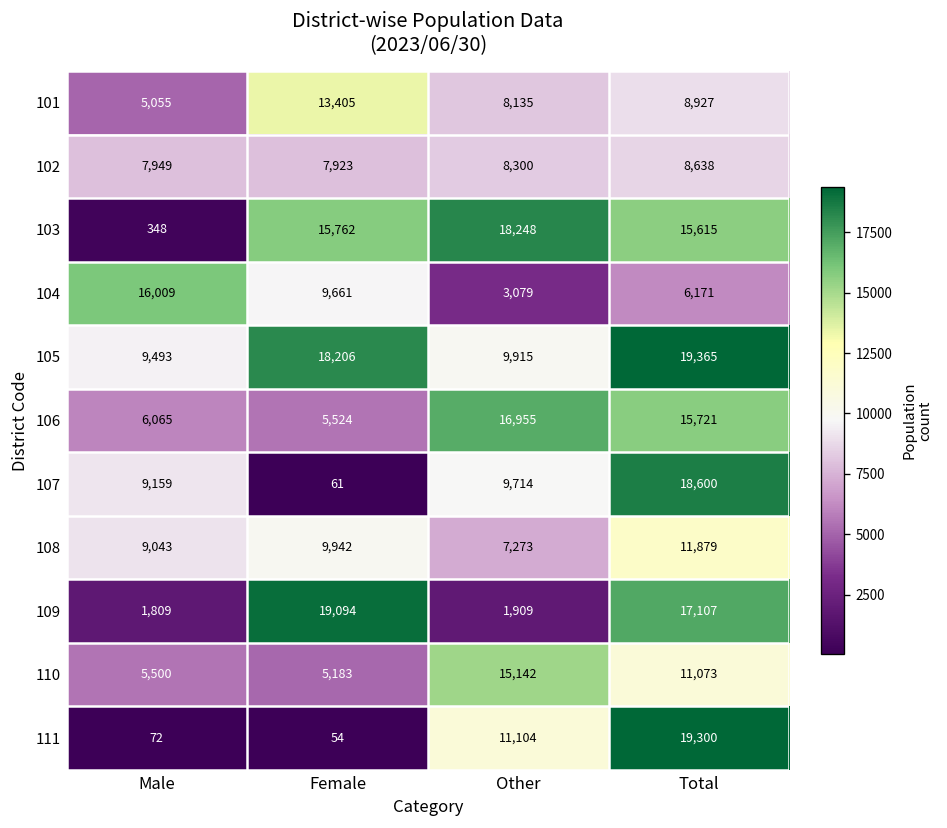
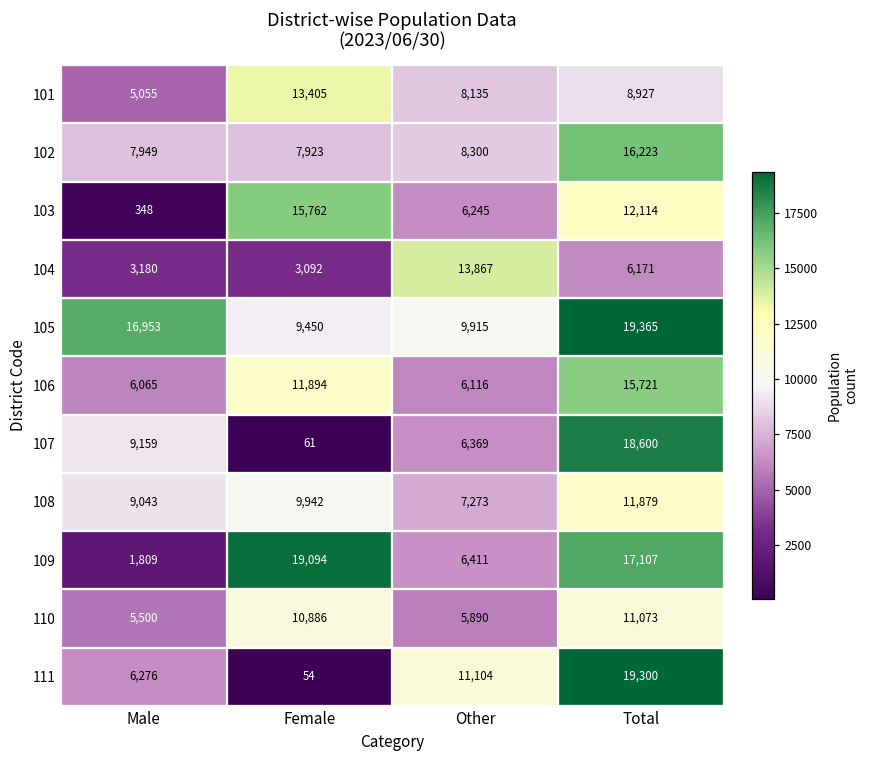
102, Total: 8,638 -> 16,223
103, Other: 18,248 -> 6,245
103, Total: 15,615 -> 12,114
104, Male: 16,009 -> 3,180
104, Female: 9,661 -> 3,092
104, Other: 3,079 -> 13,867
105, Male: 9,493 -> 16,953
105, Female: 18,206 -> 9,450
106, Female: 5,524 -> 11,894
106, Other: 16,955 -> 6,116
107, Other: 9,714 -> 6,369
109, Other: 1,909 -> 6,411
110, Female: 5,183 -> 10,886
110, Other: 15,142 -> 5,890
111, Male: 72 -> 6,276
